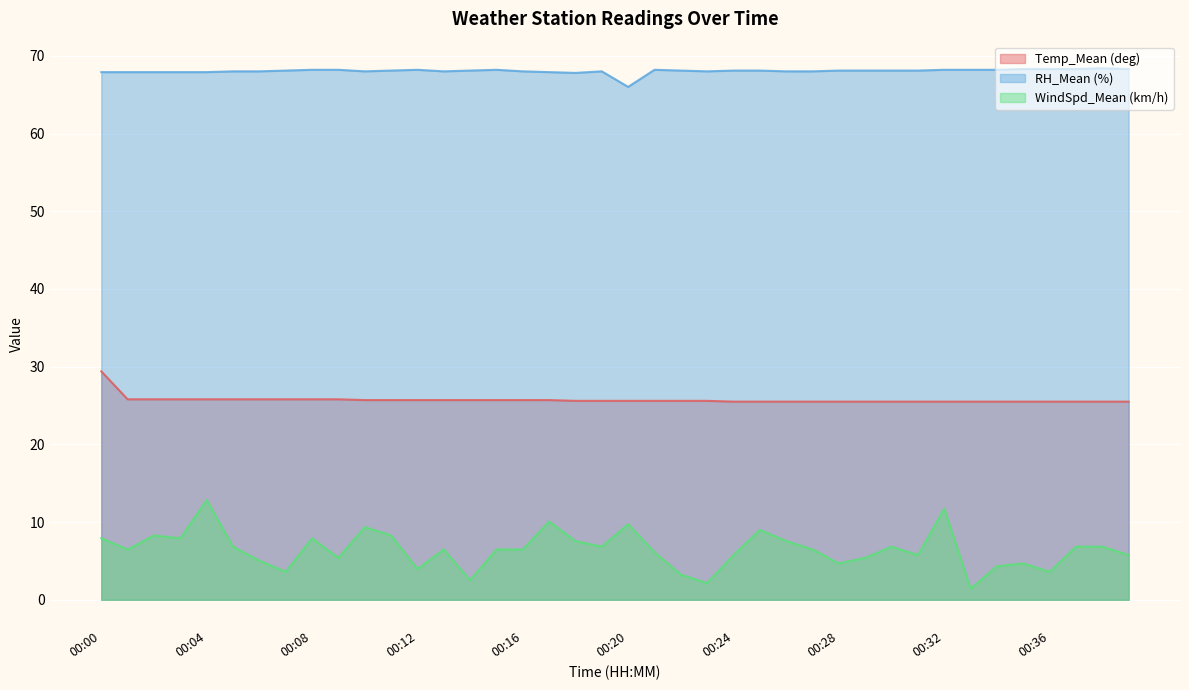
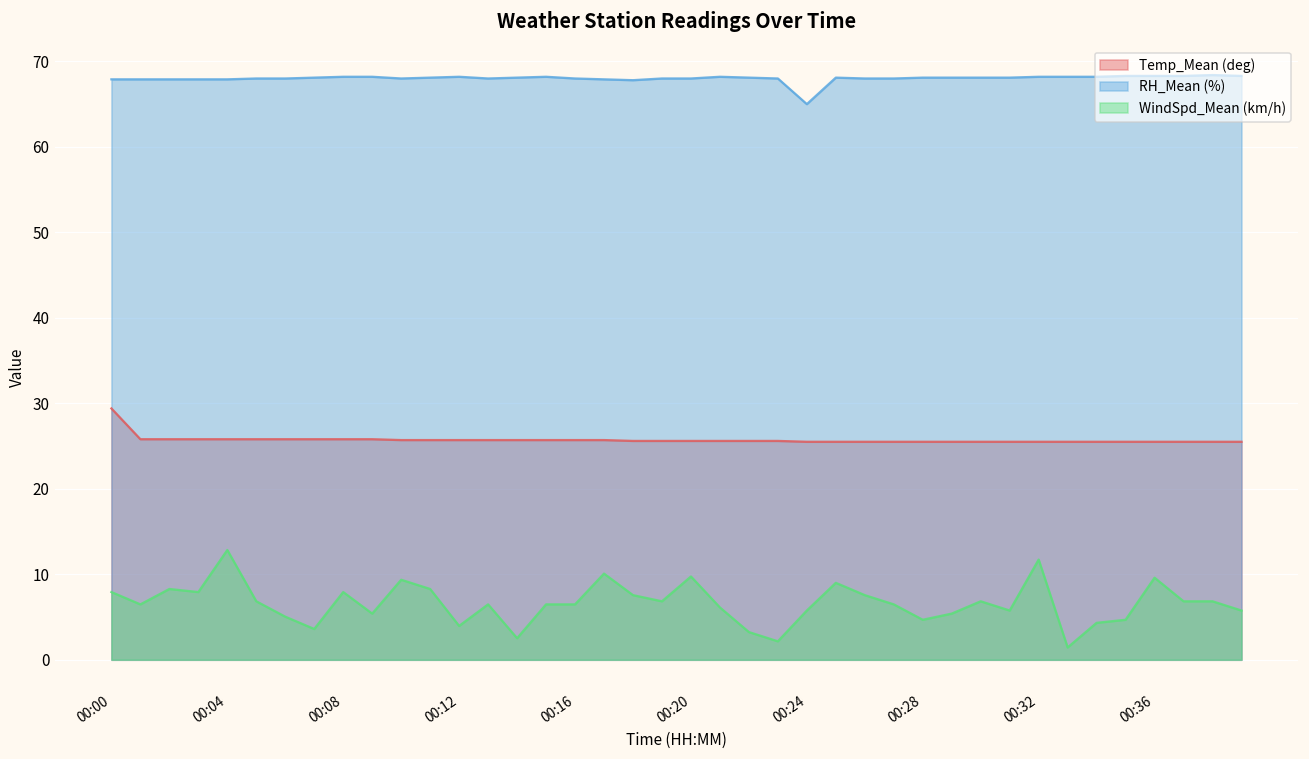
RH_Mean (%), 00:20: 66 -> 68
RH_Mean (%), 00:24: 68 -> 65
WindSpd_Mean (km/h), 00:36: 4 -> 10
